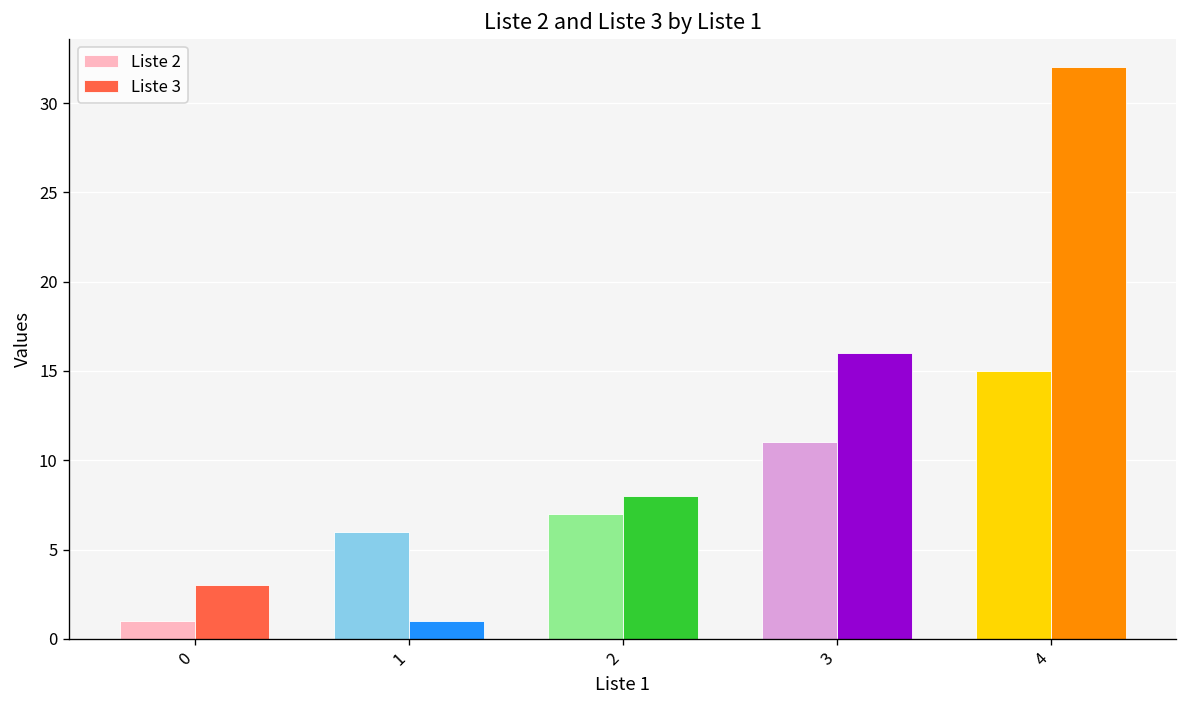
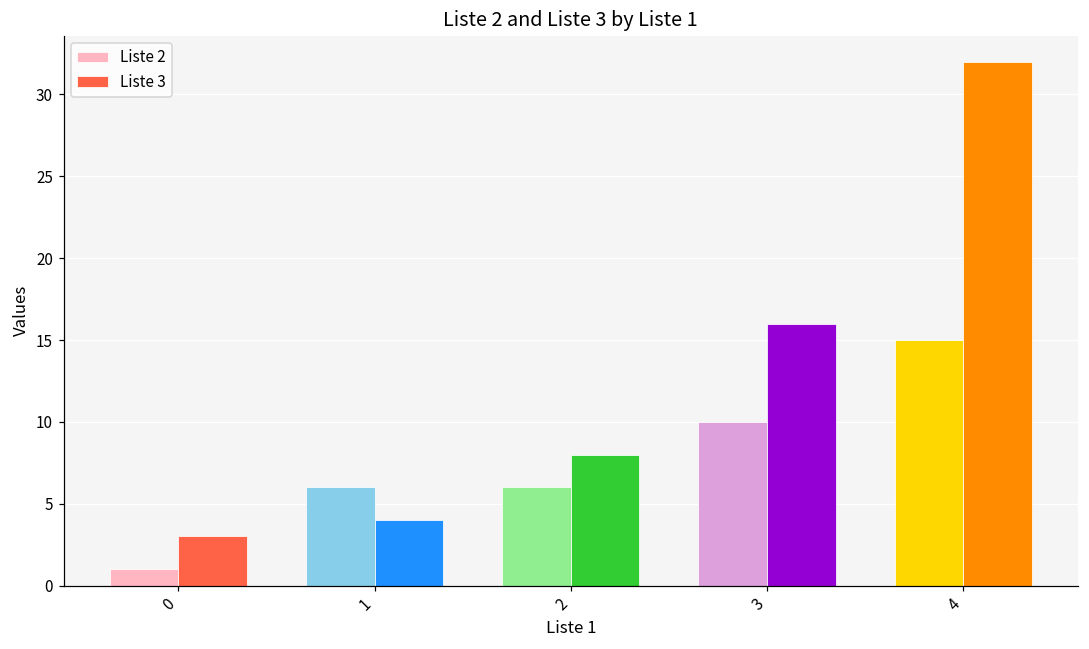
Liste 3, 1: 1 -> 4
Liste 2, 2: 7 -> 6
Liste 2, 3: 11 -> 10
